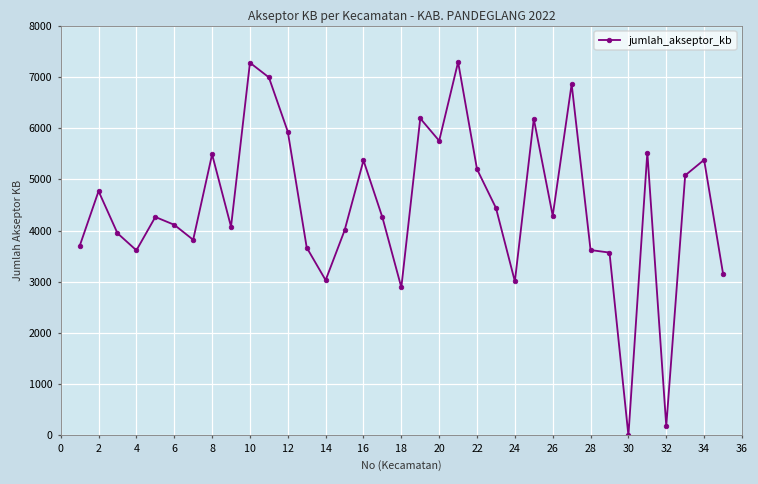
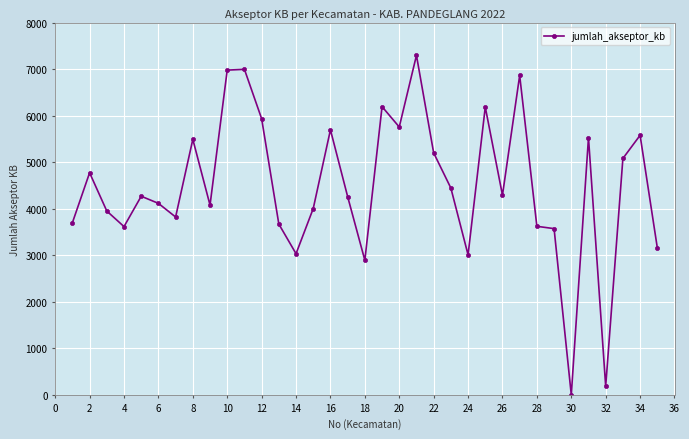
10: 7300 -> 7000
16: 5400 -> 5700
34: 5400 -> 5600
